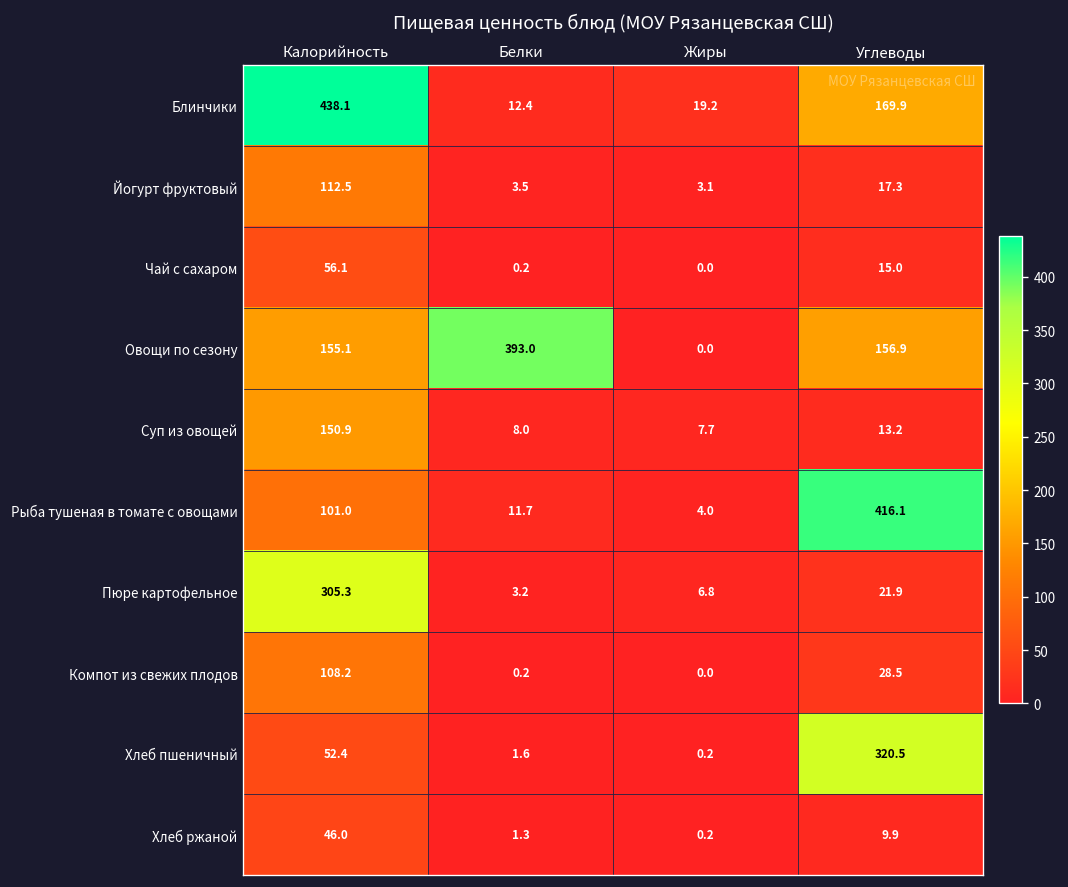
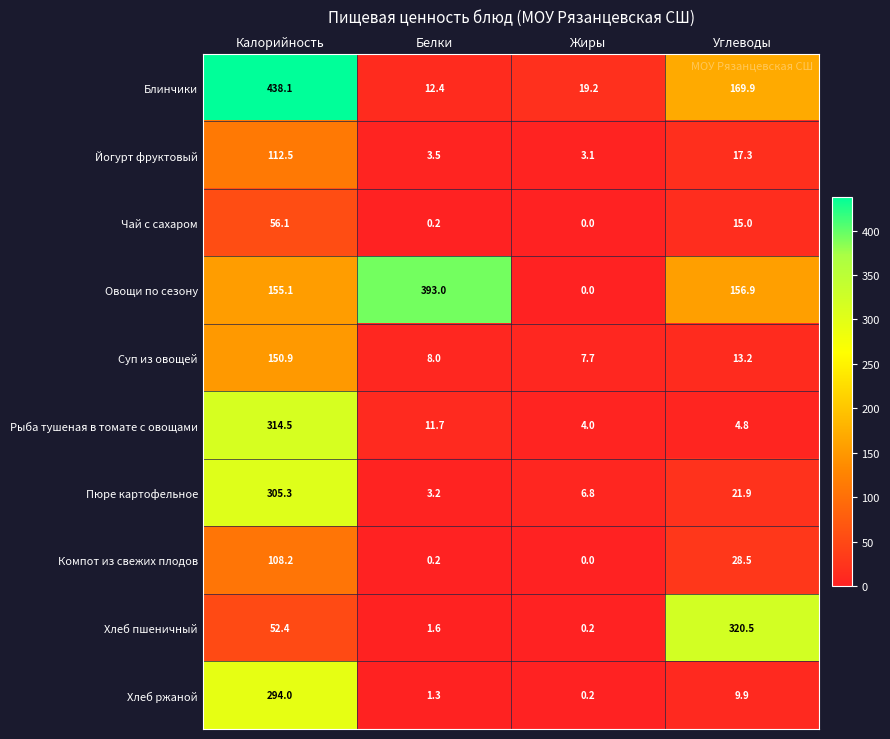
Рыба тушеная в томате с овощами, Калорийность: 101.0 -> 314.5
Рыба тушеная в томате с овощами, Углеводы: 416.1 -> 4.8
Хлеб ржаной, Калорийность: 46.0 -> 294.0
